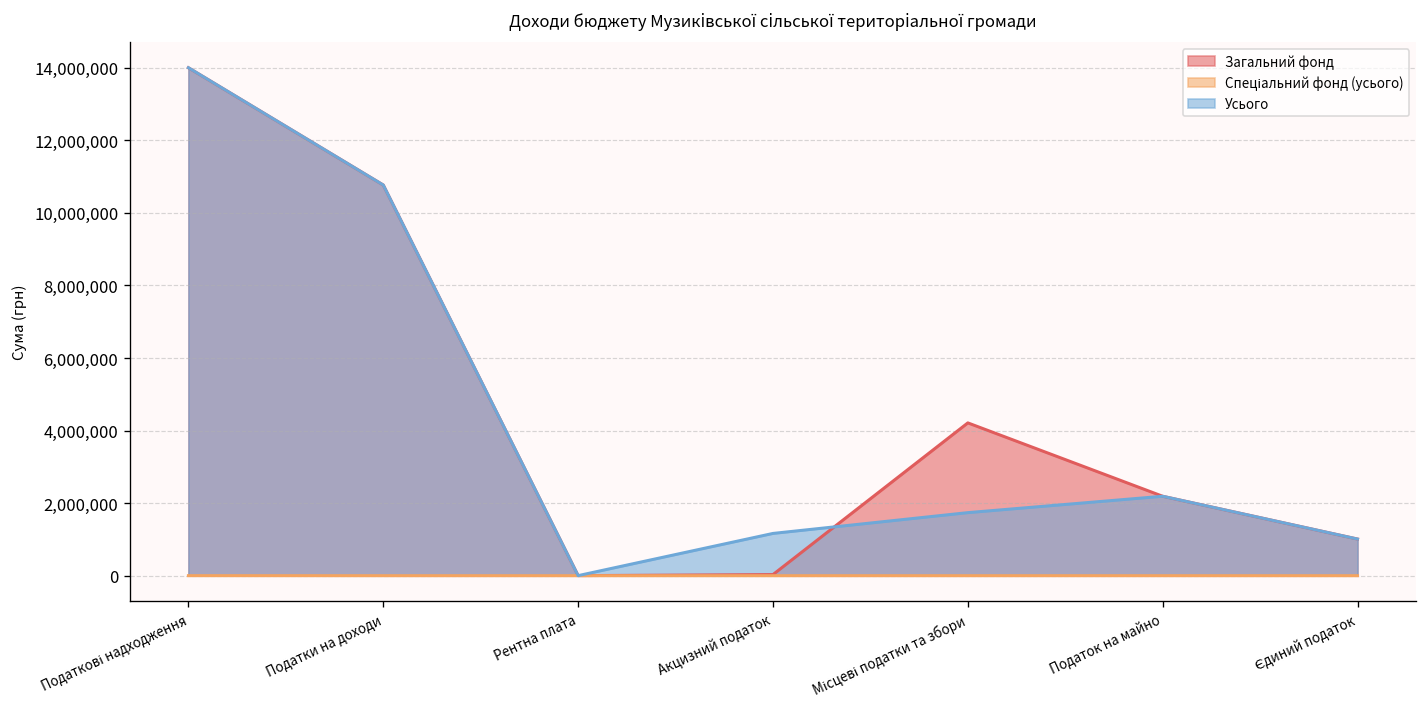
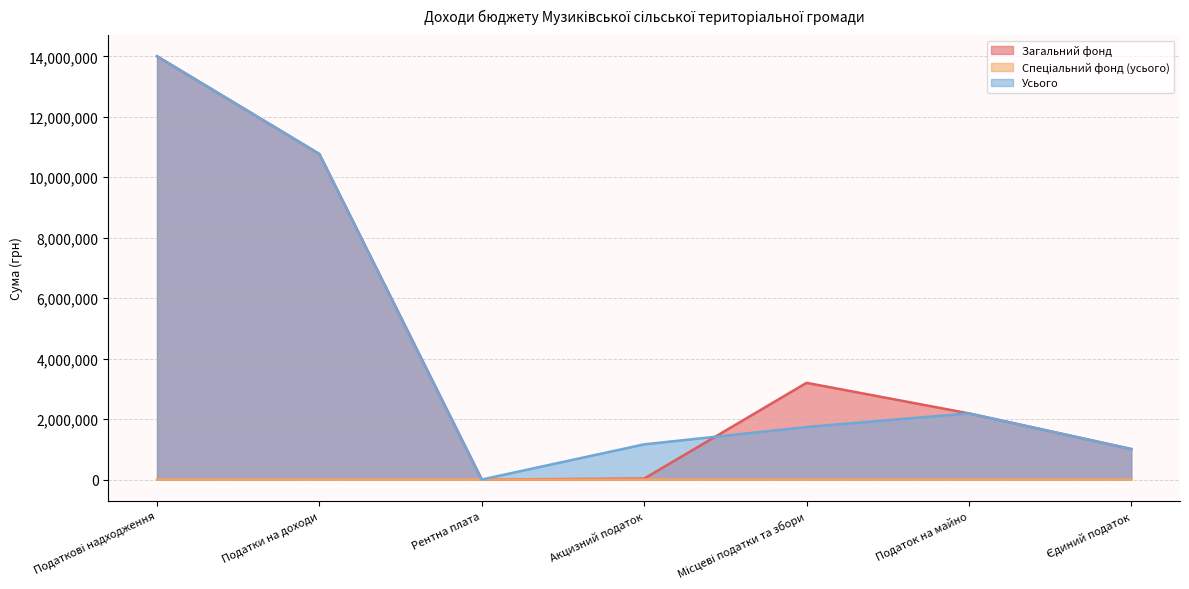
Загальний фонд, Місцеві податки та збори: 4,200,000 -> 3,200,000
